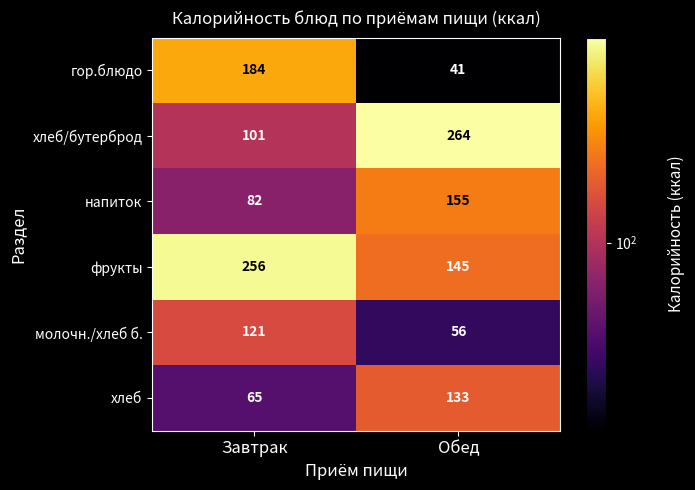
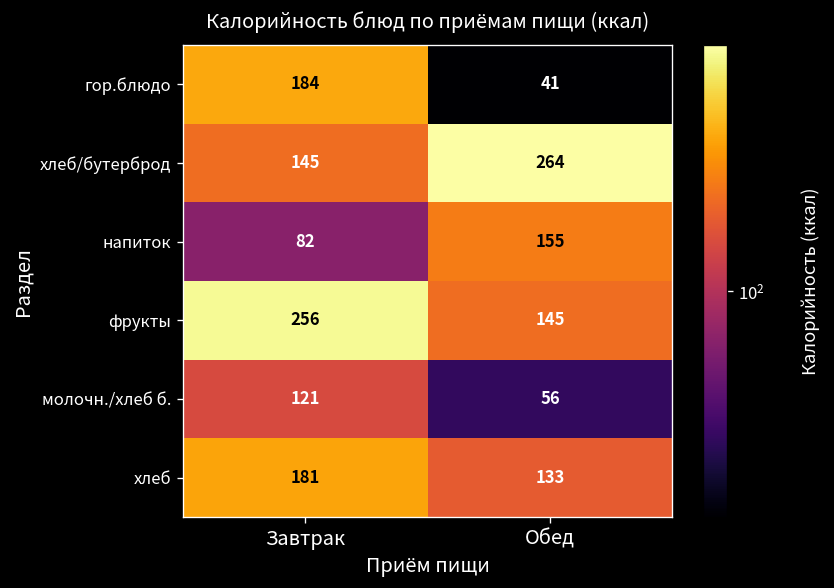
хлеб/бутерброд, Завтрак: 101 -> 145
хлеб, Завтрак: 65 -> 181
